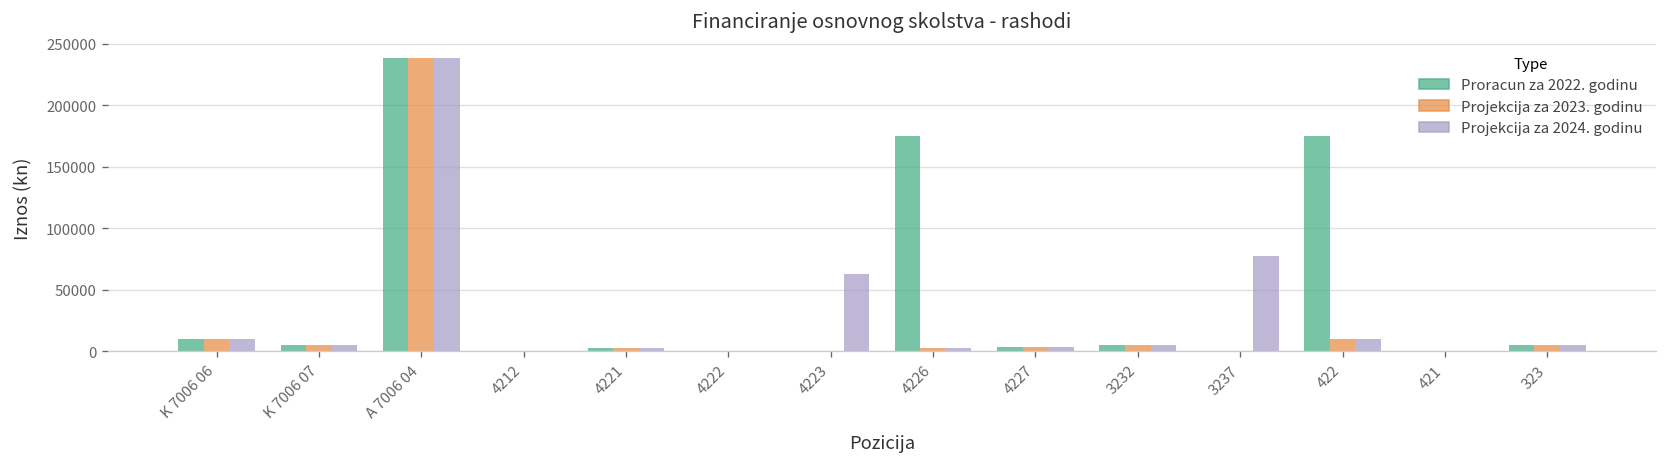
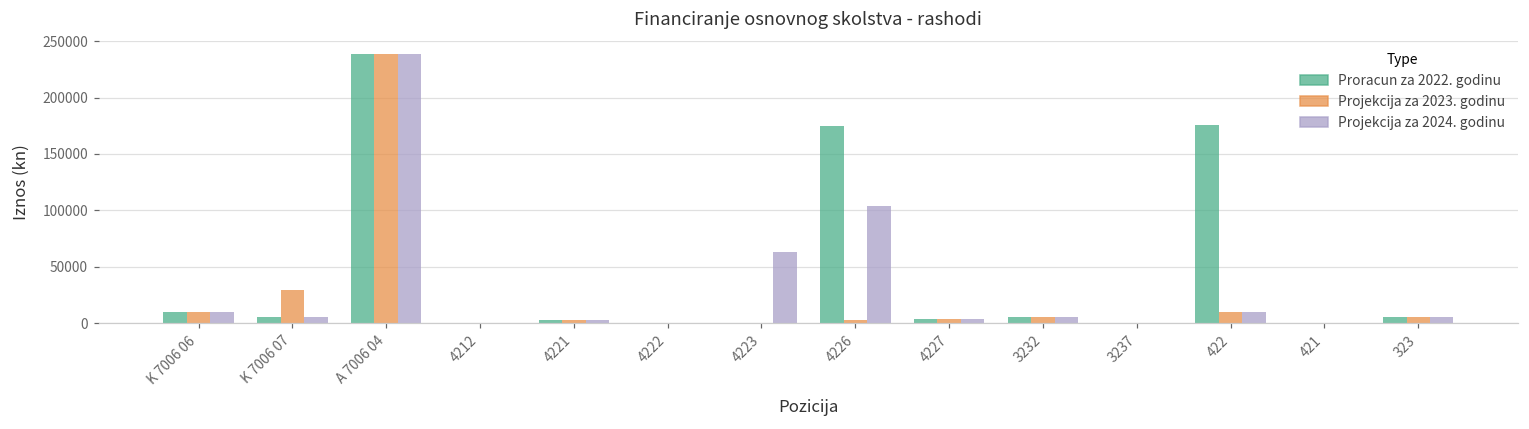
Projekcija za 2023. godinu, K 7006 07: 5000 -> 29000
Projekcija za 2024. godinu, 4226: 3000 -> 103000
Projekcija za 2024. godinu, 3237: 78000 -> 0
